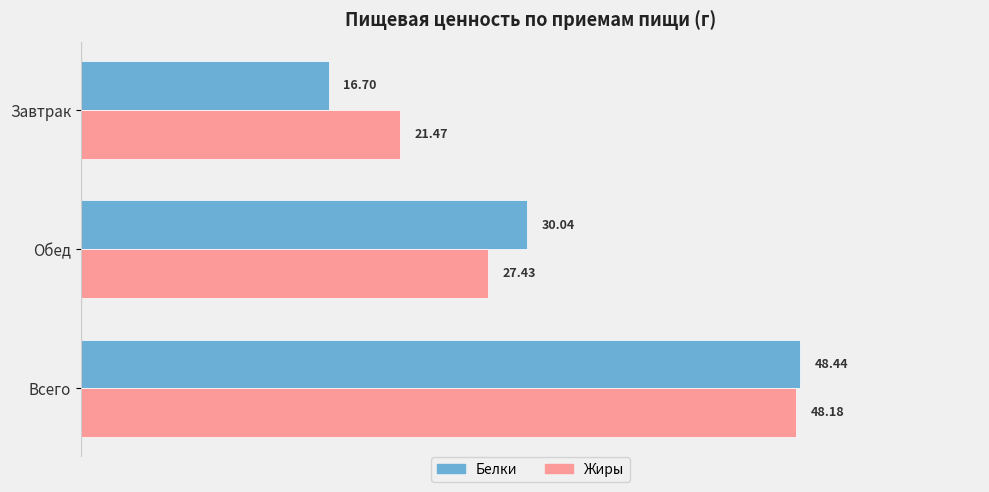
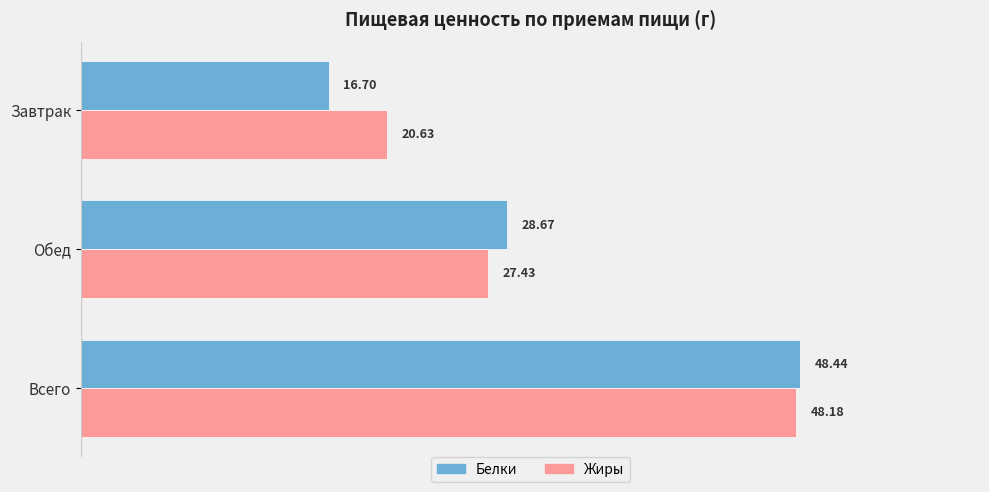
Жиры, Завтрак: 21.47 -> 20.63
Белки, Обед: 30.04 -> 28.67
